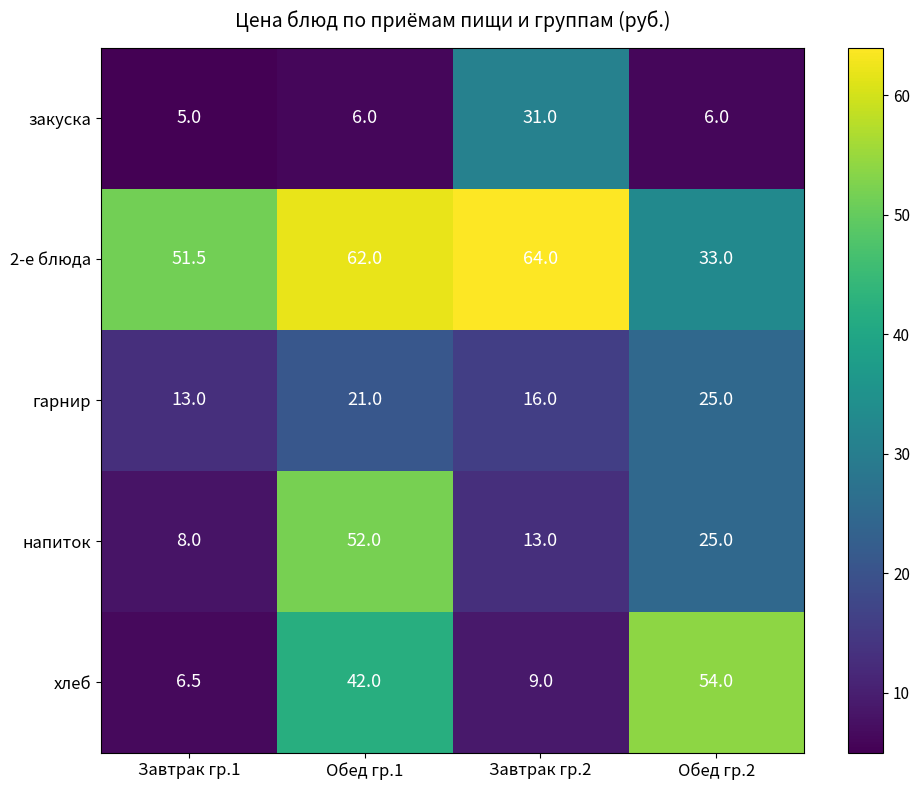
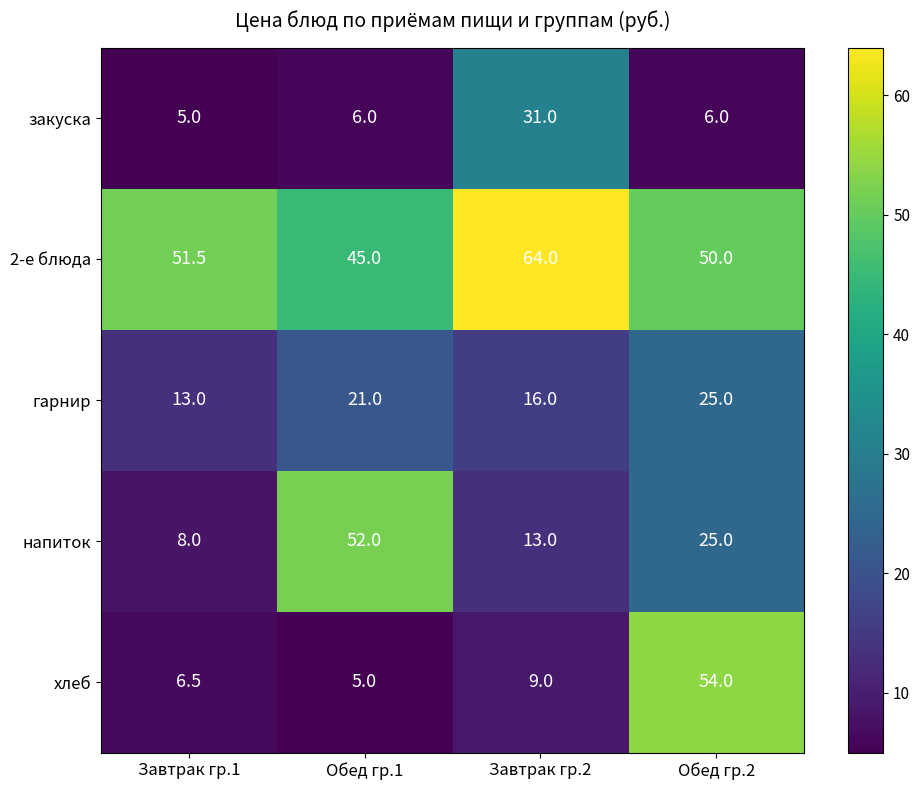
2-е блюда, Обед гр.1: 62.0 -> 45.0
2-е блюда, Обед гр.2: 33.0 -> 50.0
хлеб, Обед гр.1: 42.0 -> 5.0
